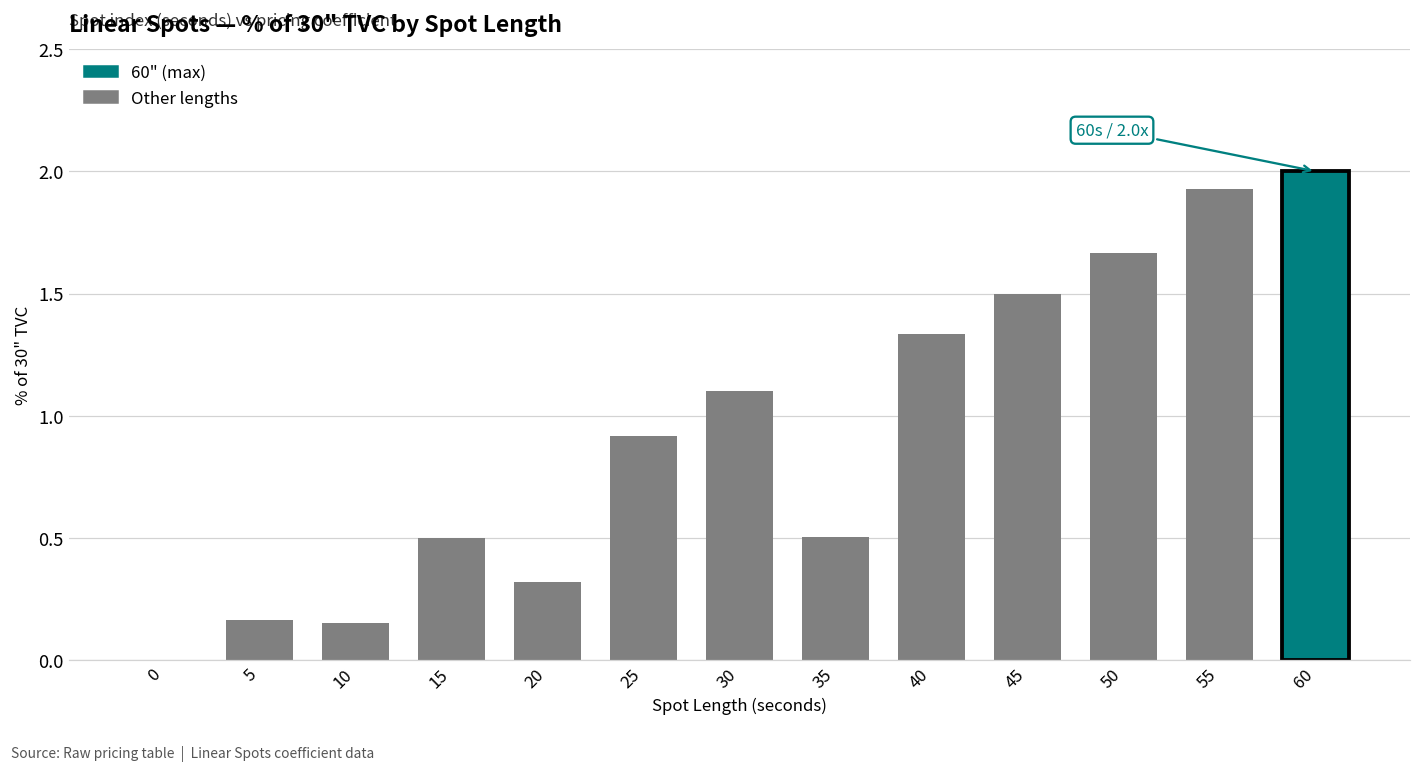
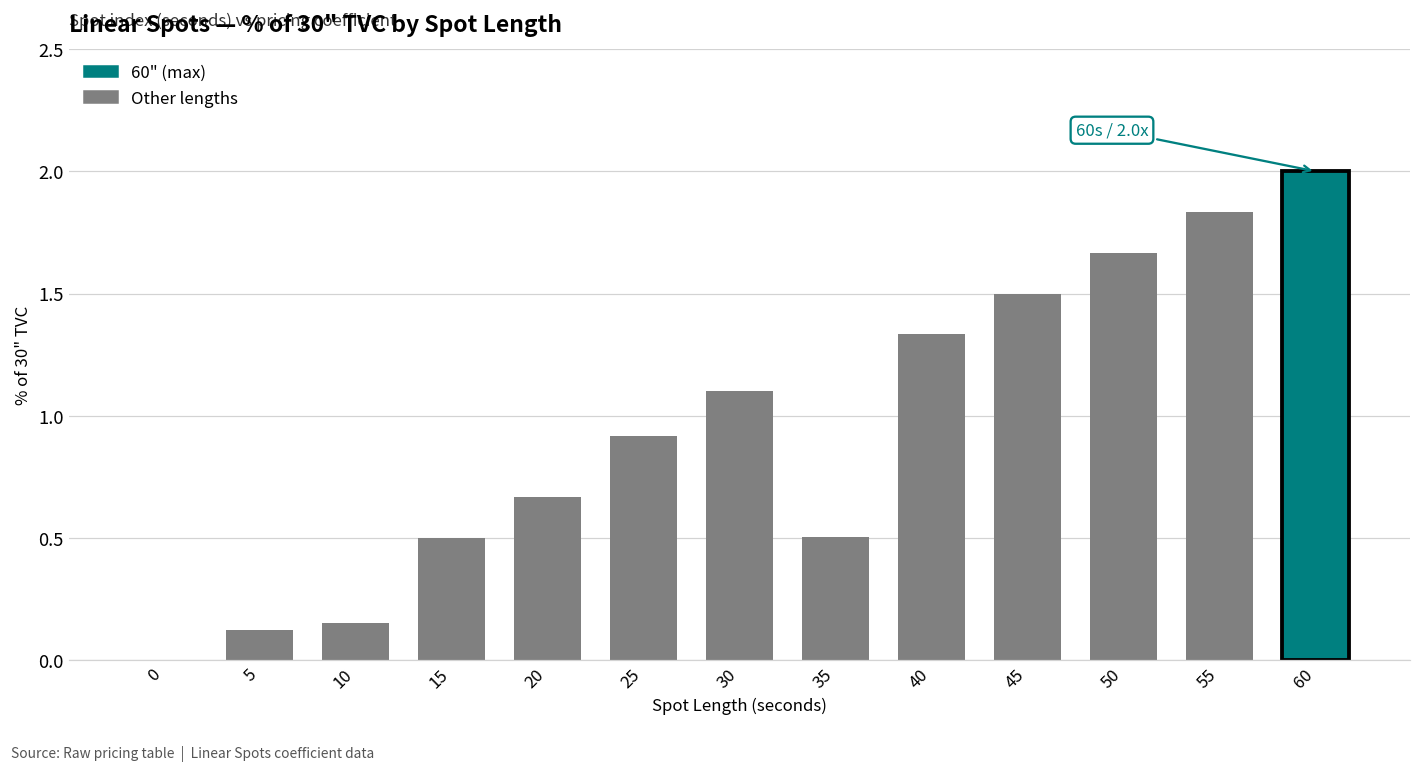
5: 0.17 -> 0.12
20: 0.32 -> 0.67
55: 1.93 -> 1.83
